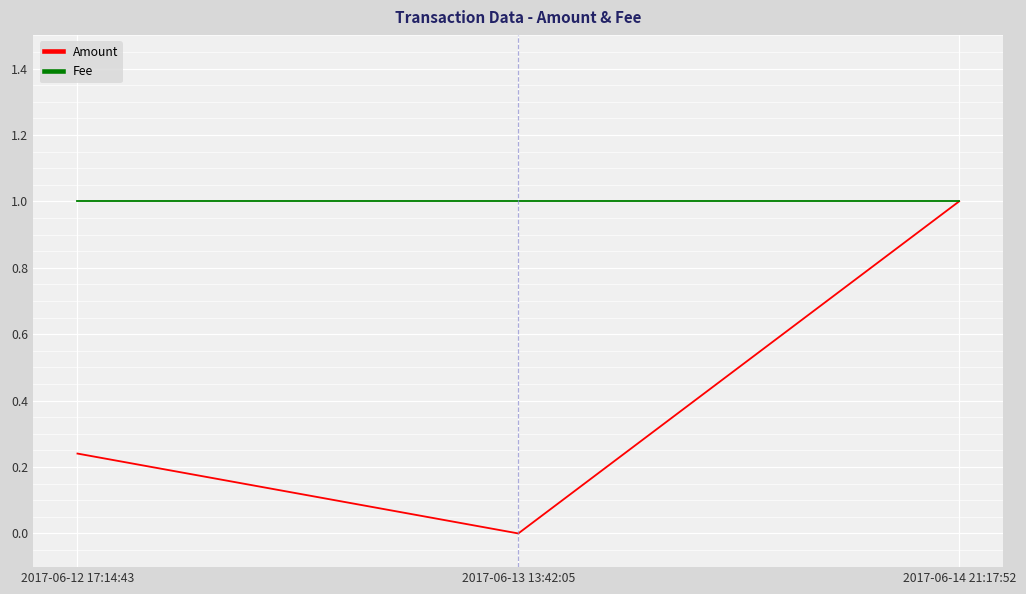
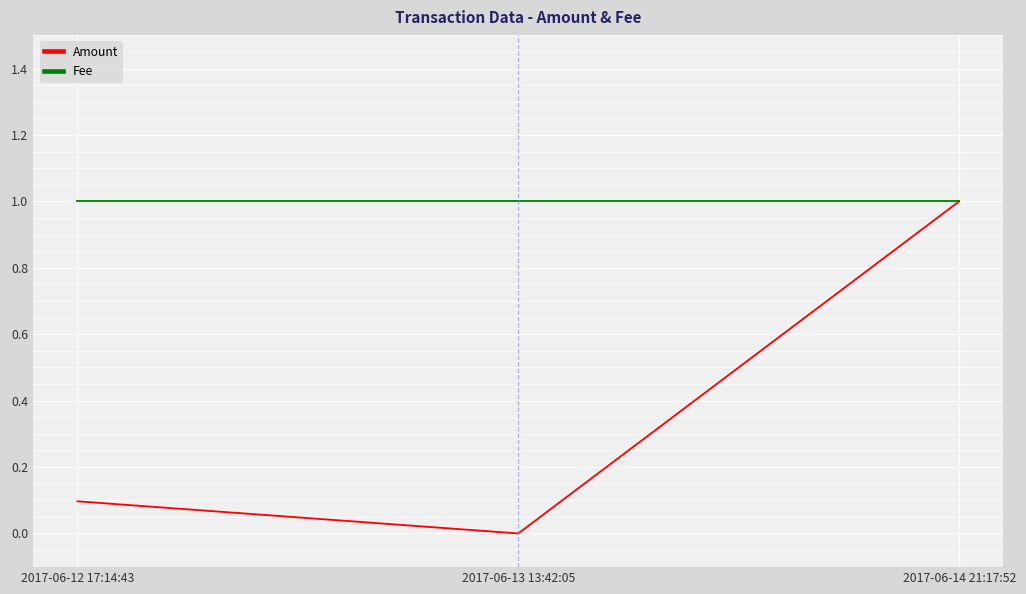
Amount, 2017-06-12 17:14:43: 0.24 -> 0.10
